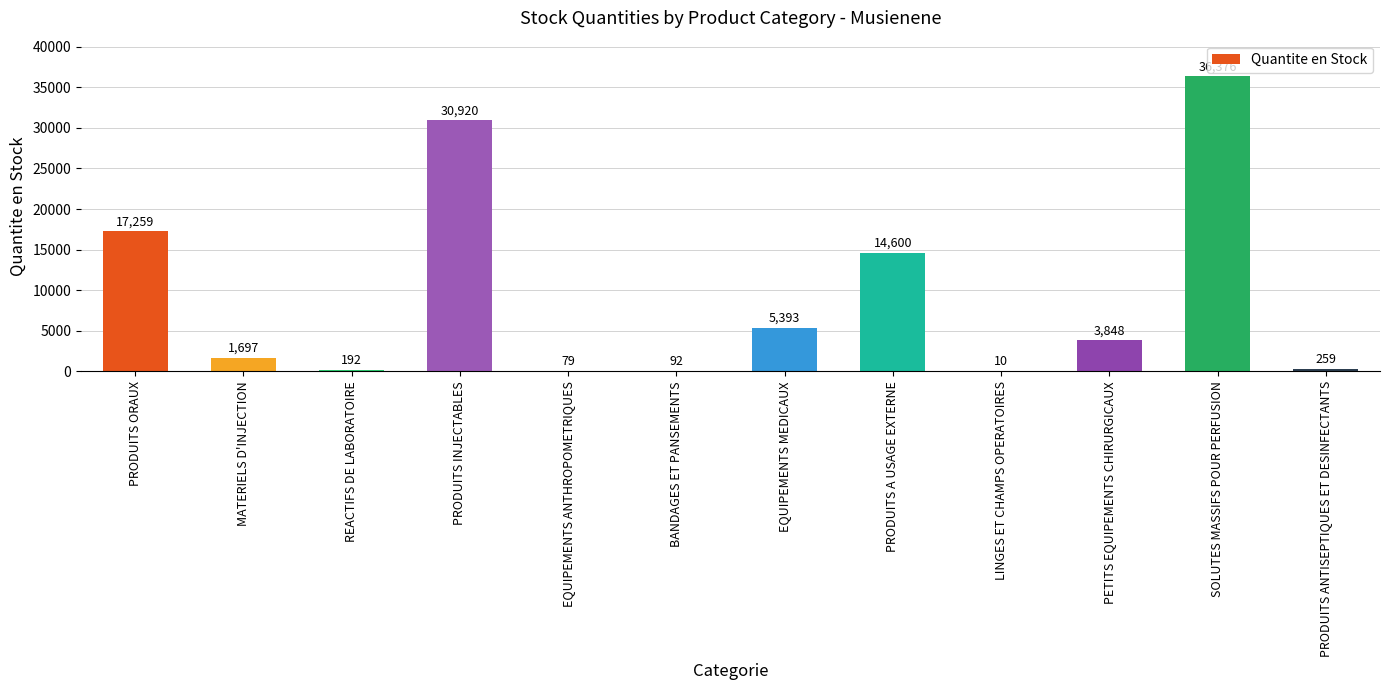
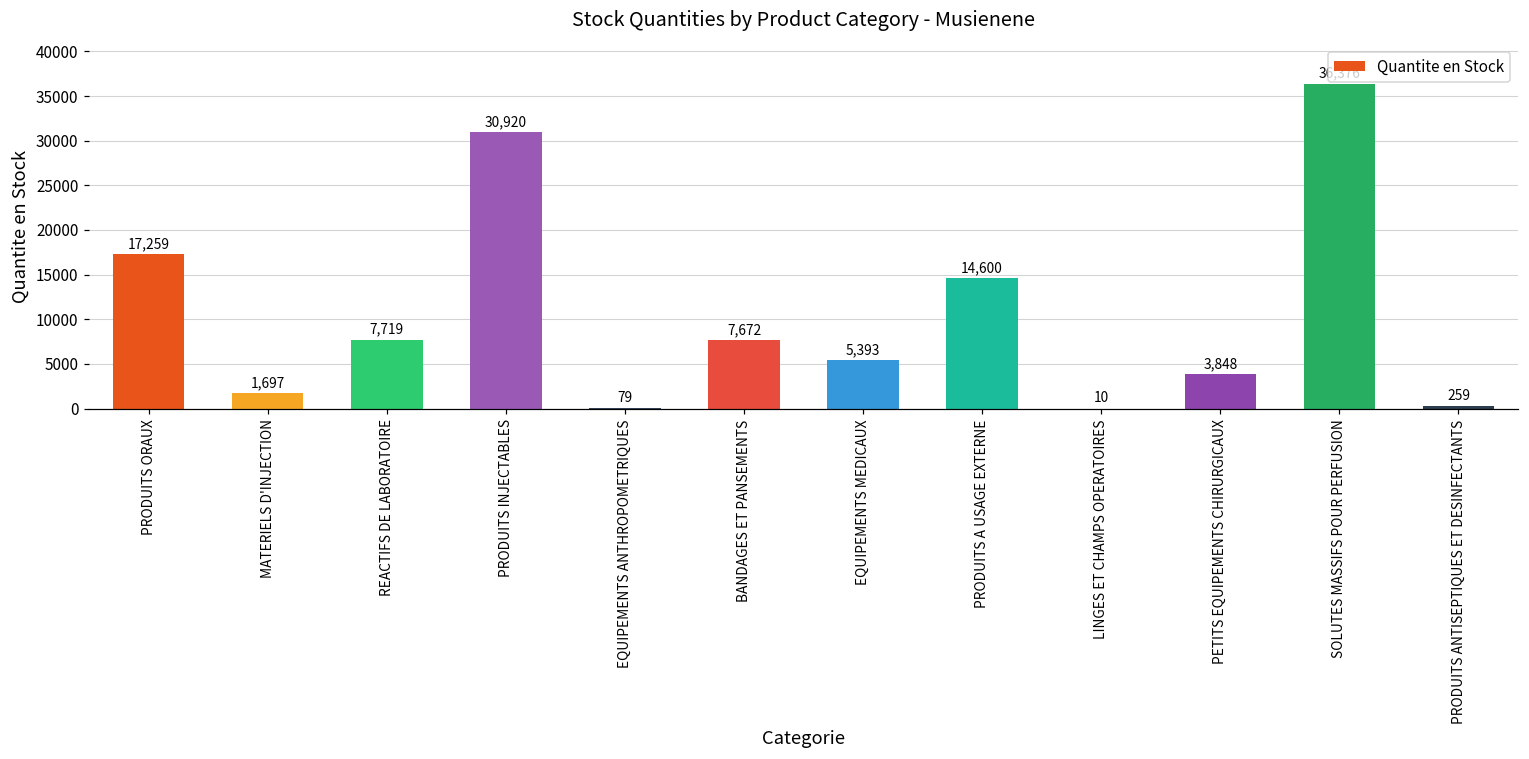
REACTIFS DE LABORATOIRE: 192 -> 7,719
BANDAGES ET PANSEMENTS: 92 -> 7,672
